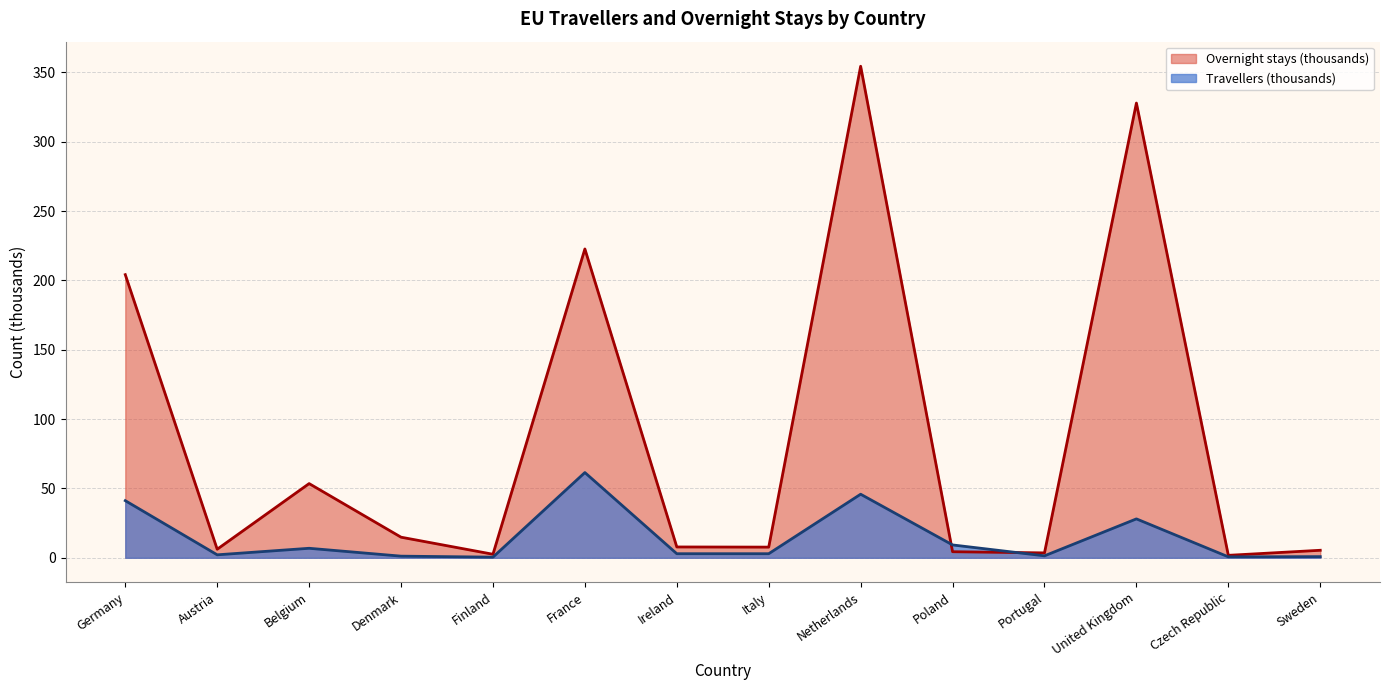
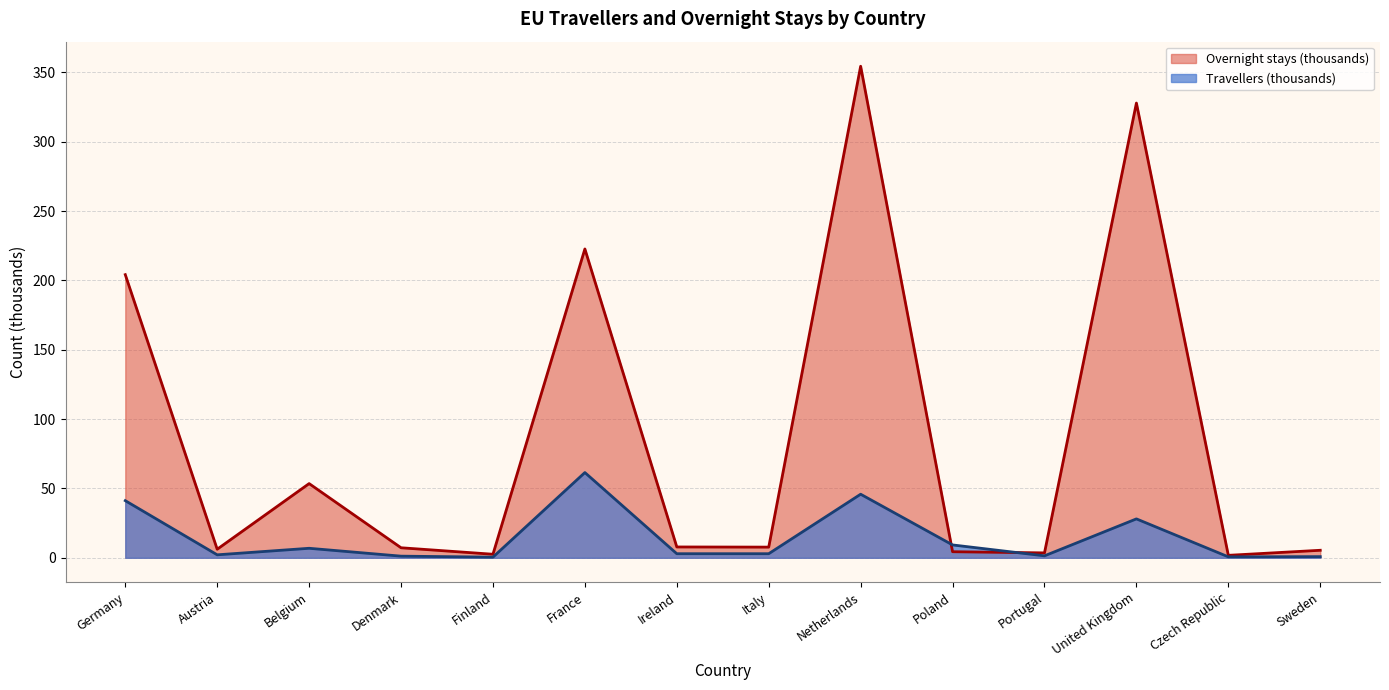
Overnight stays (thousands), Denmark: 15 -> 7
